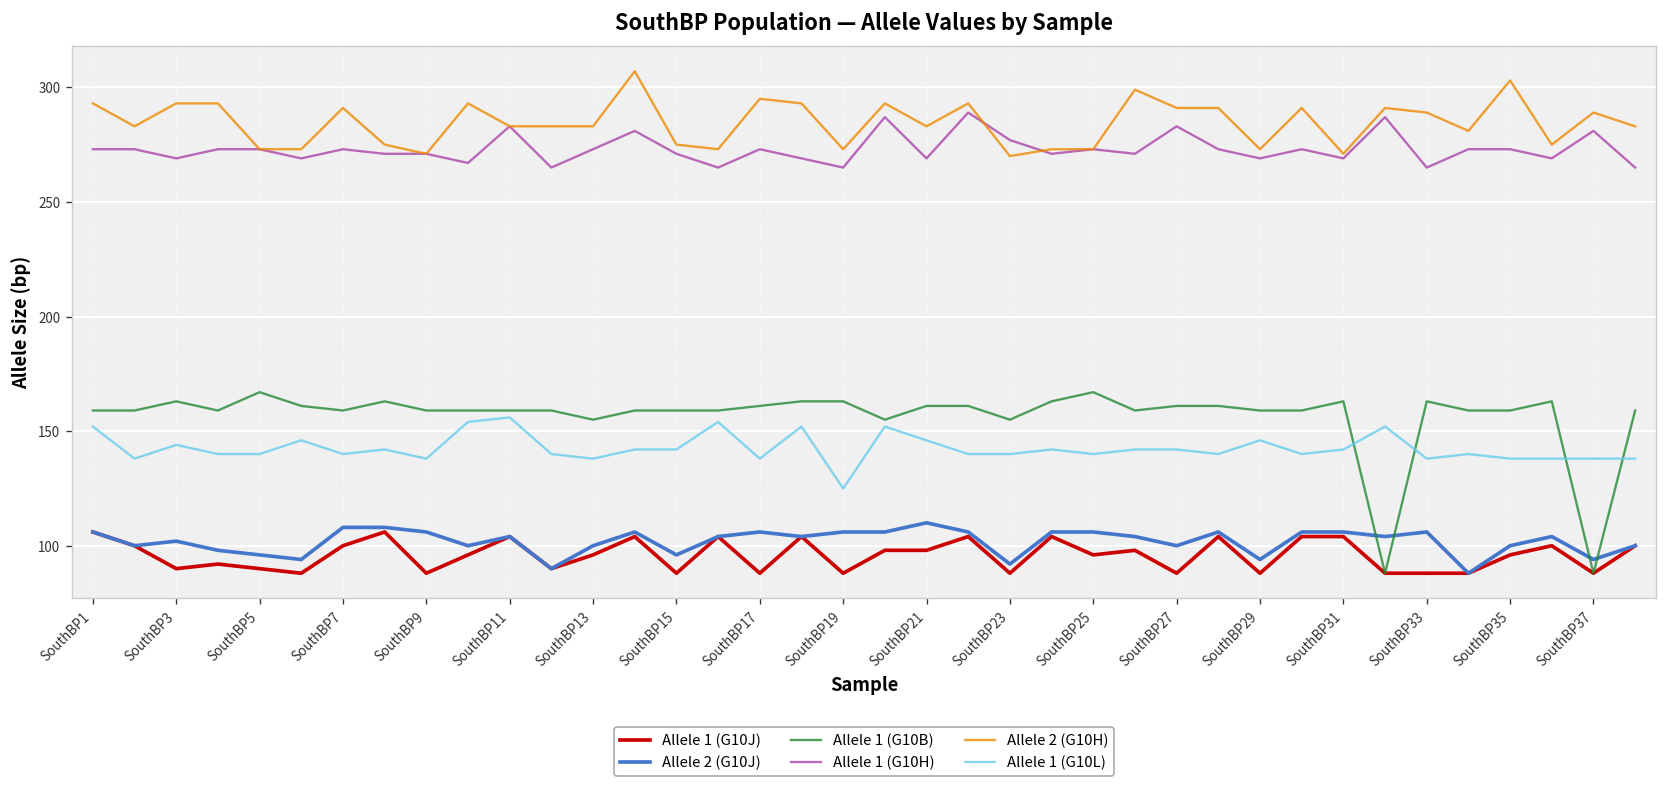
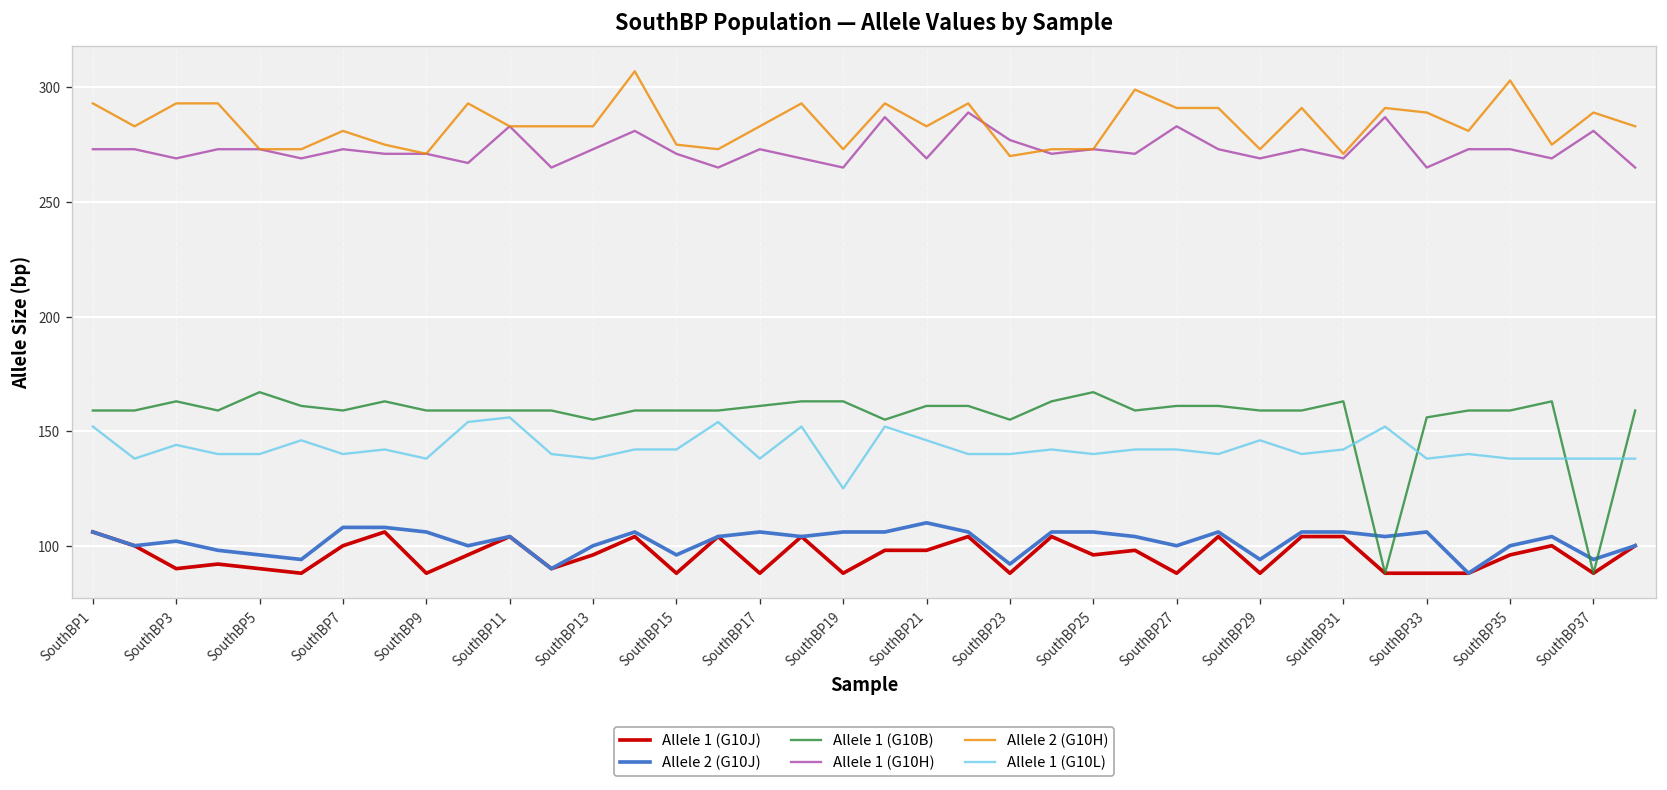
Allele 2 (G10H), SouthBP7: 291 -> 281
Allele 2 (G10H), SouthBP17: 295 -> 283
Allele 1 (G10B), SouthBP33: 163 -> 156
